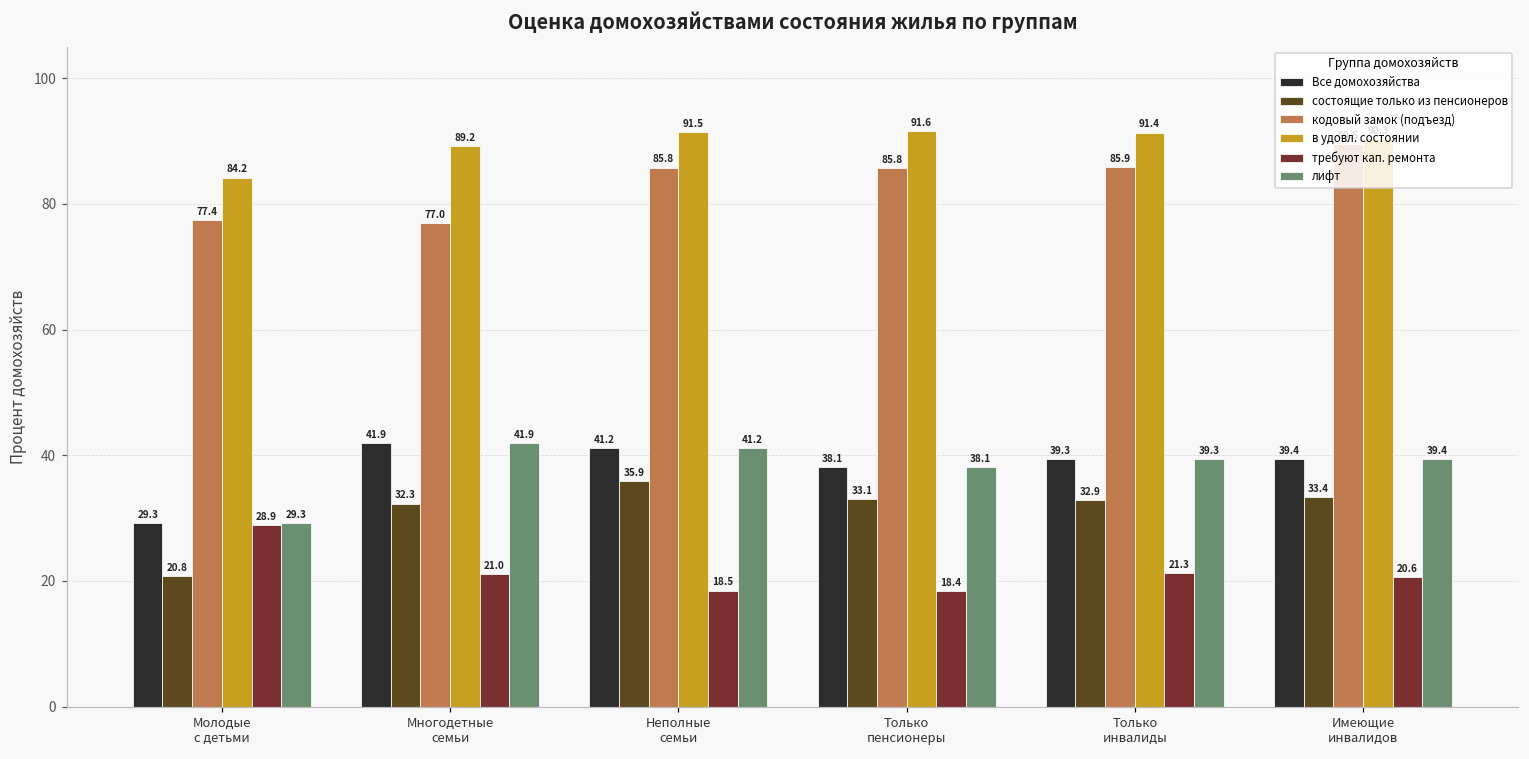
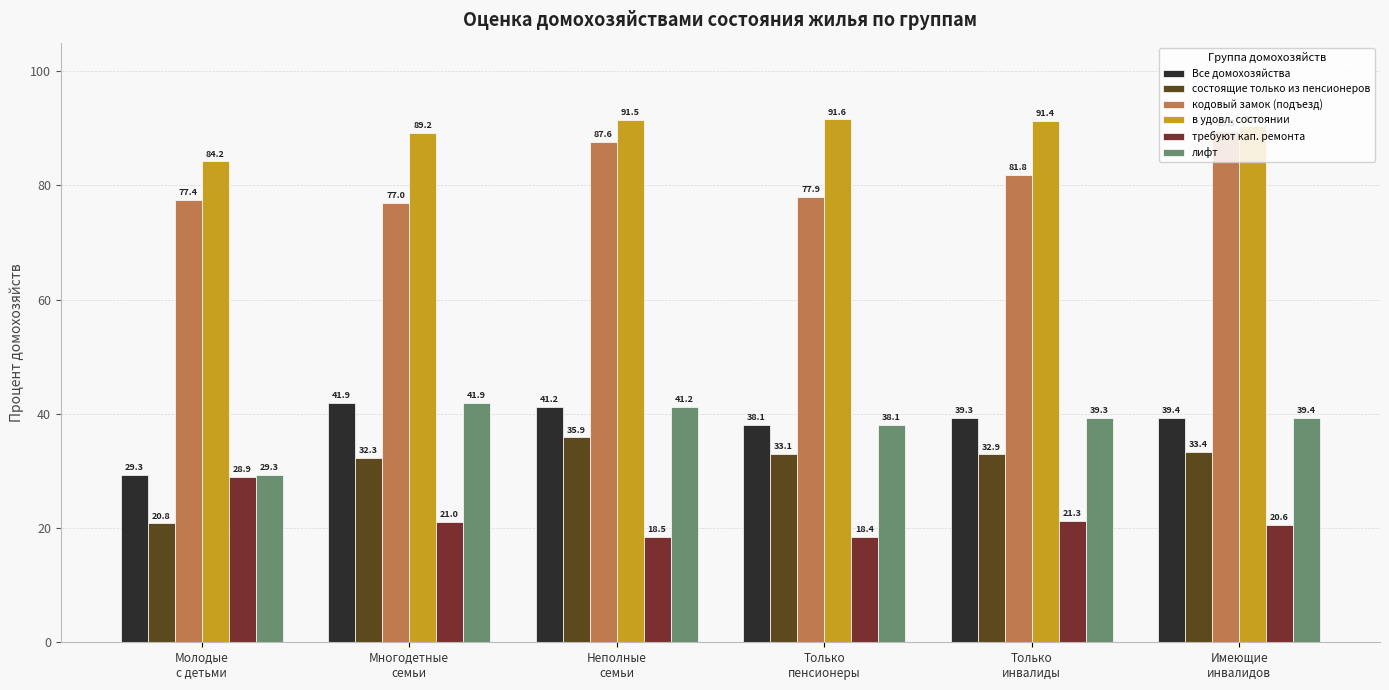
кодовый замок (подъезд), Неполные семьи: 85.8 -> 87.6
кодовый замок (подъезд), Только пенсионеры: 85.8 -> 77.9
кодовый замок (подъезд), Только инвалиды: 85.9 -> 81.8
